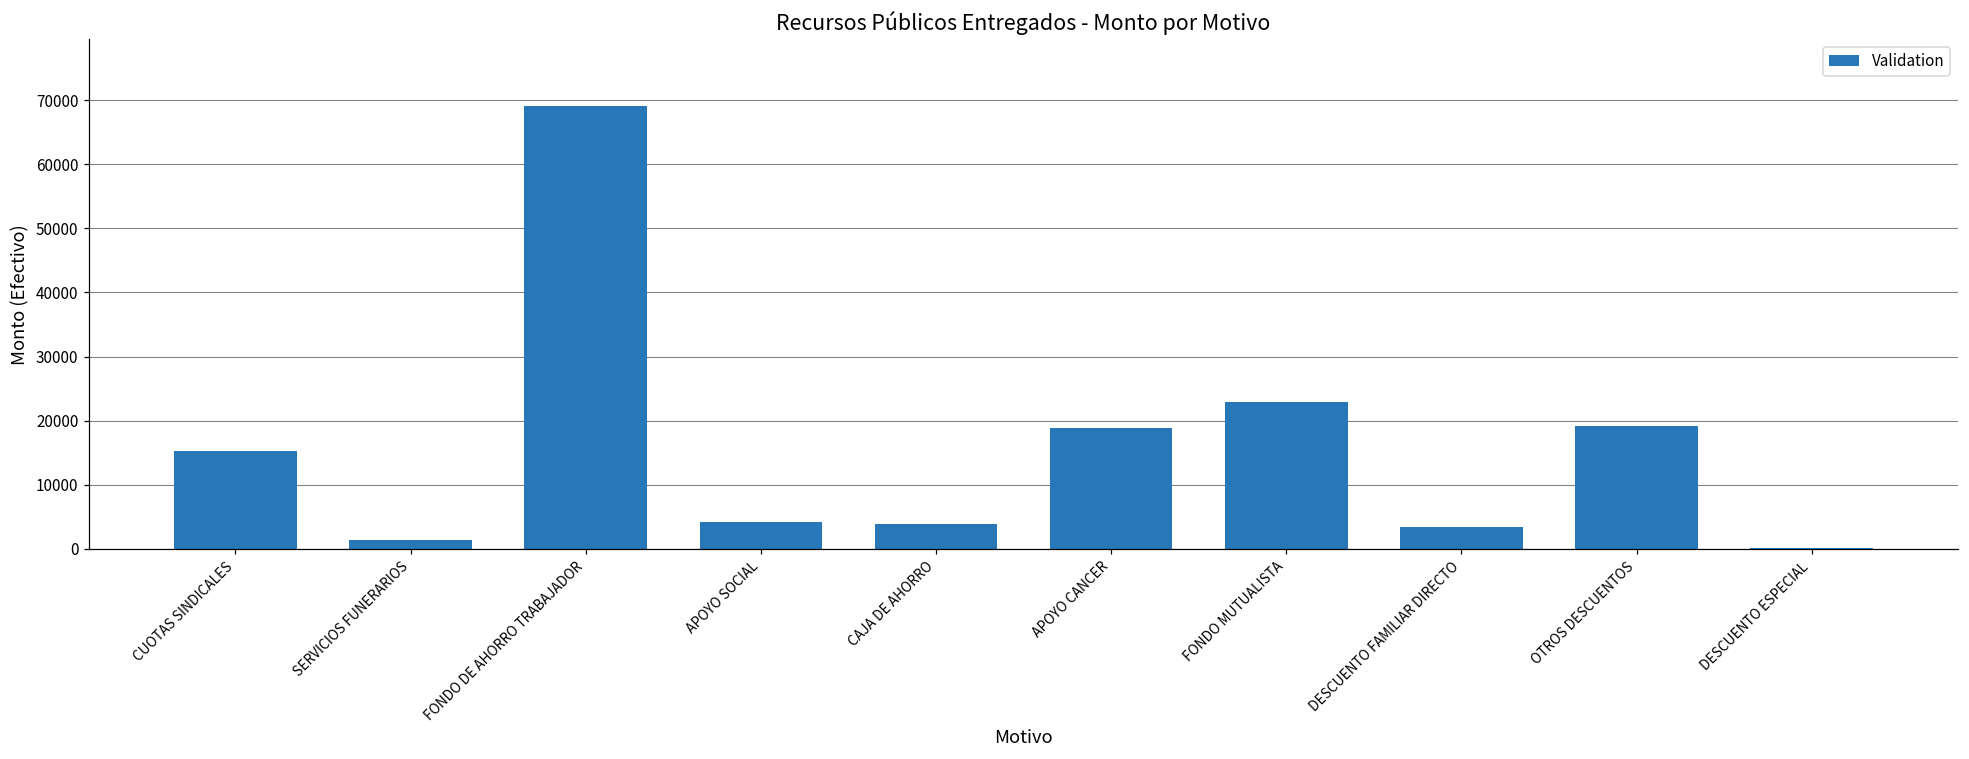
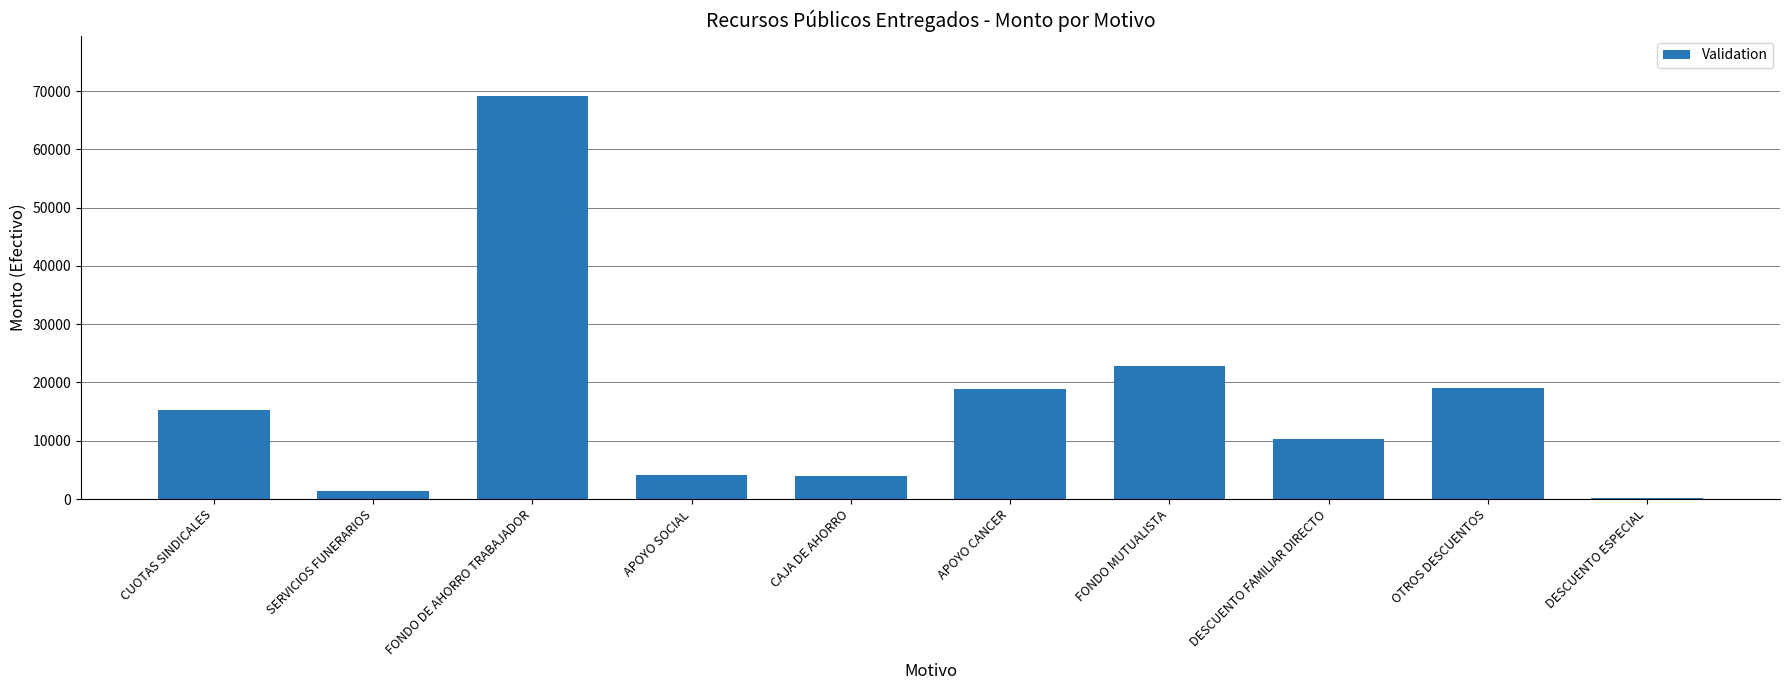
DESCUENTO FAMILIAR DIRECTO: 4000 -> 10000
